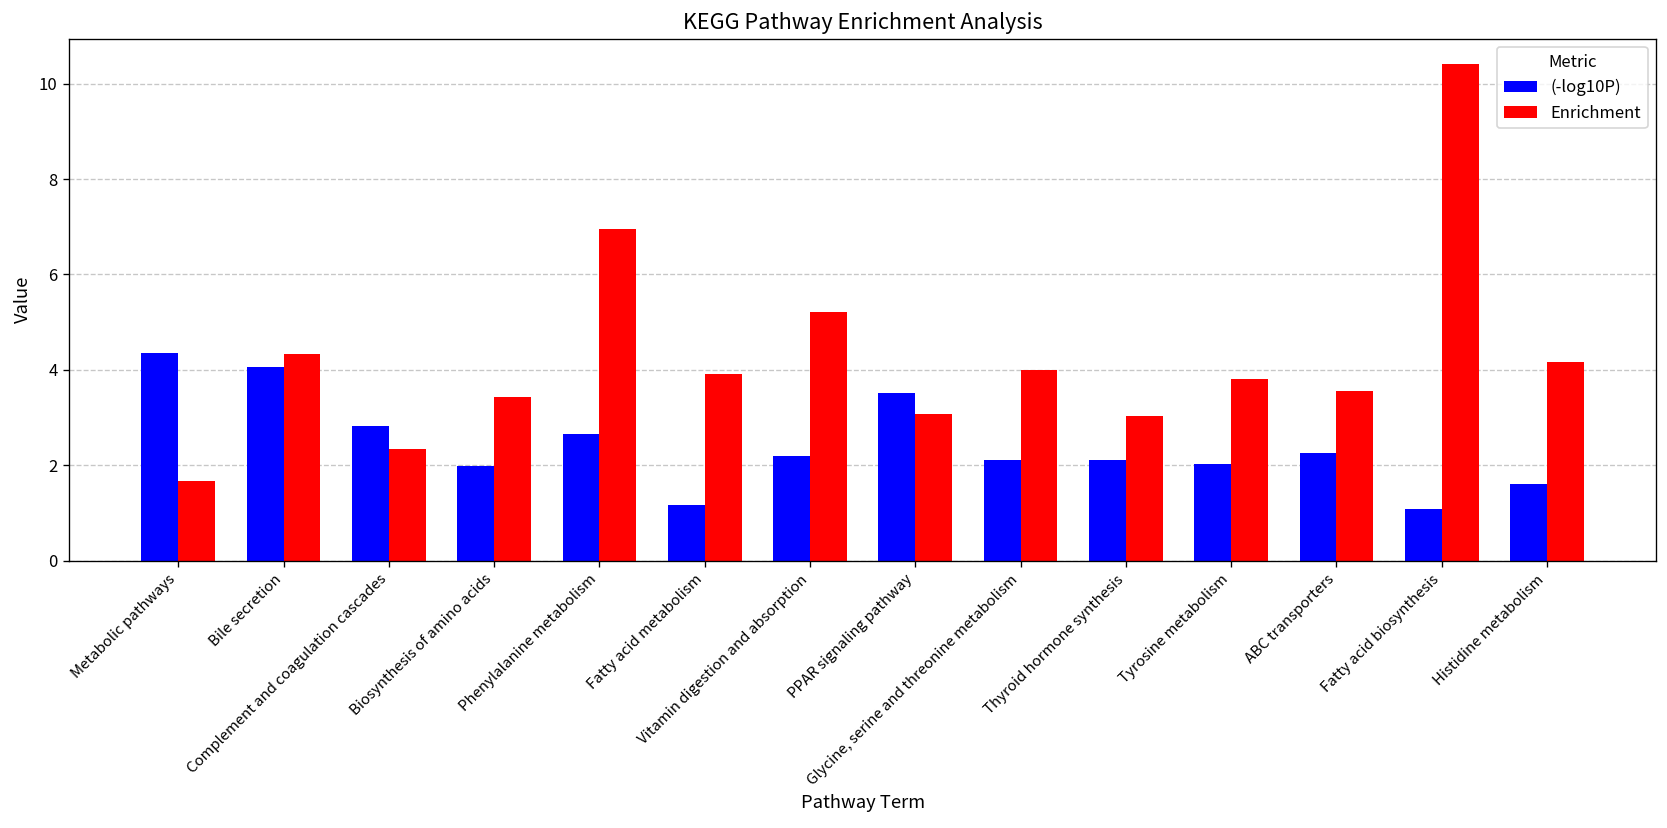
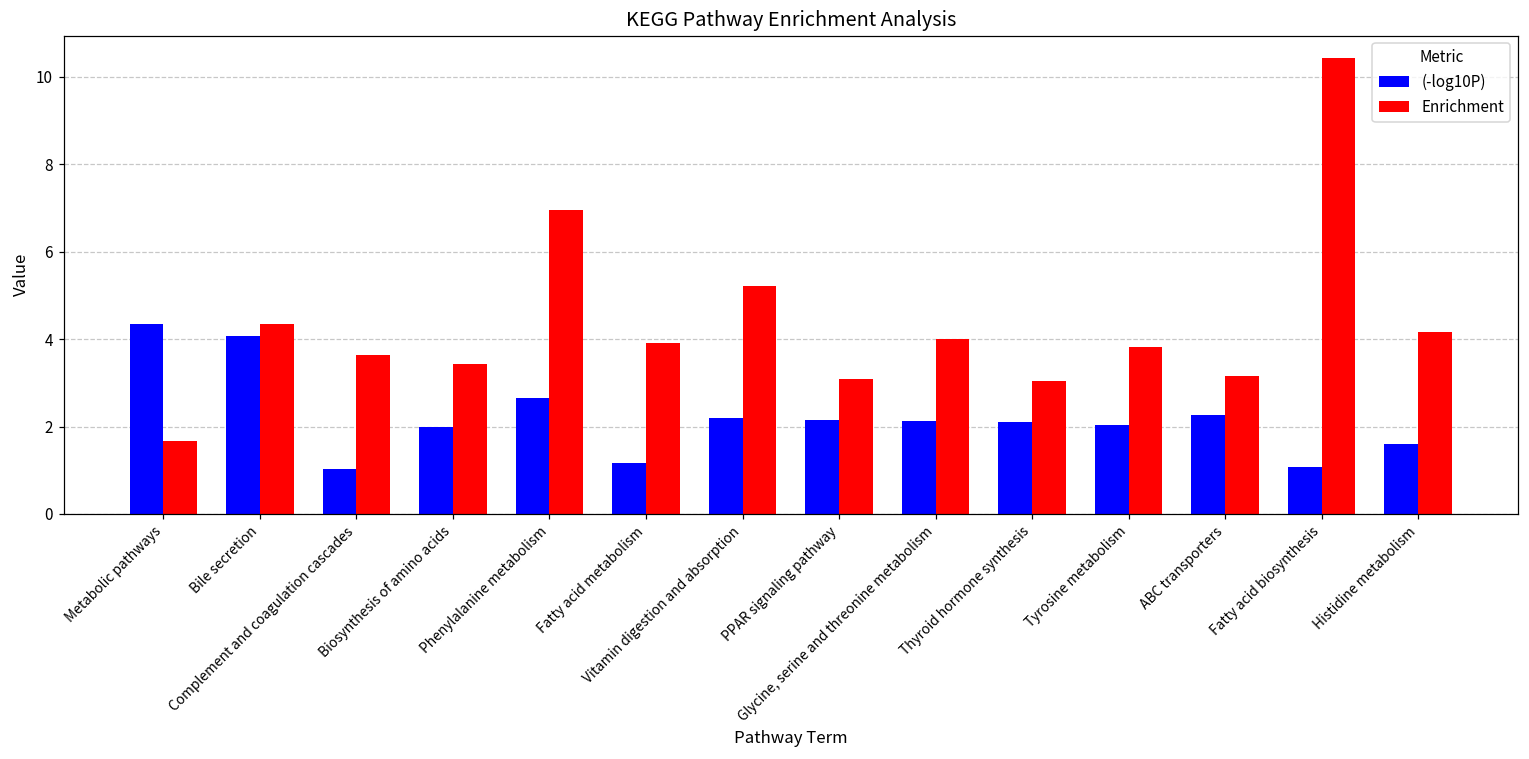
(-log10P), Complement and coagulation cascades: 2.8 -> 1.0
Enrichment, Complement and coagulation cascades: 2.3 -> 3.6
(-log10P), PPAR signaling pathway: 3.5 -> 2.1
Enrichment, ABC transporters: 3.6 -> 3.2
